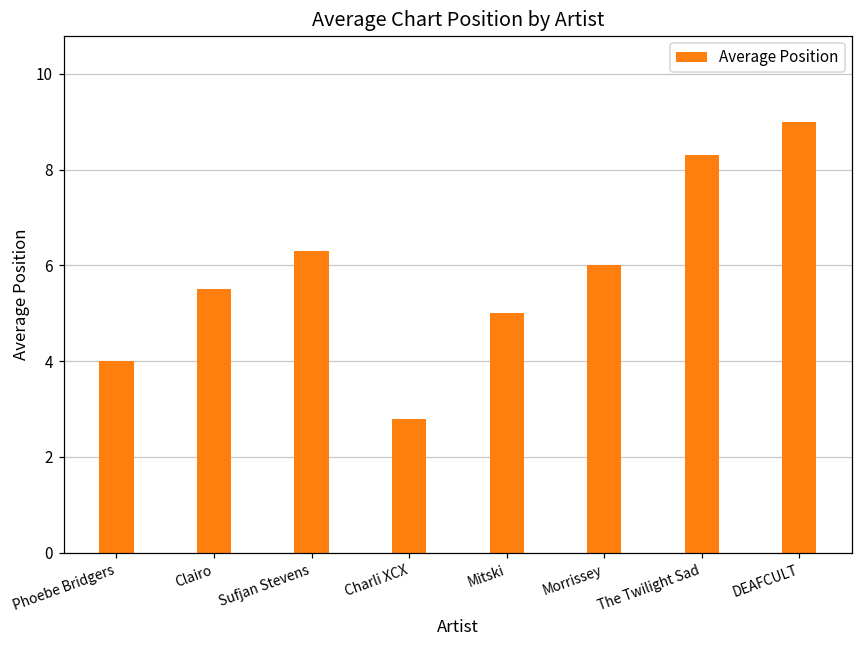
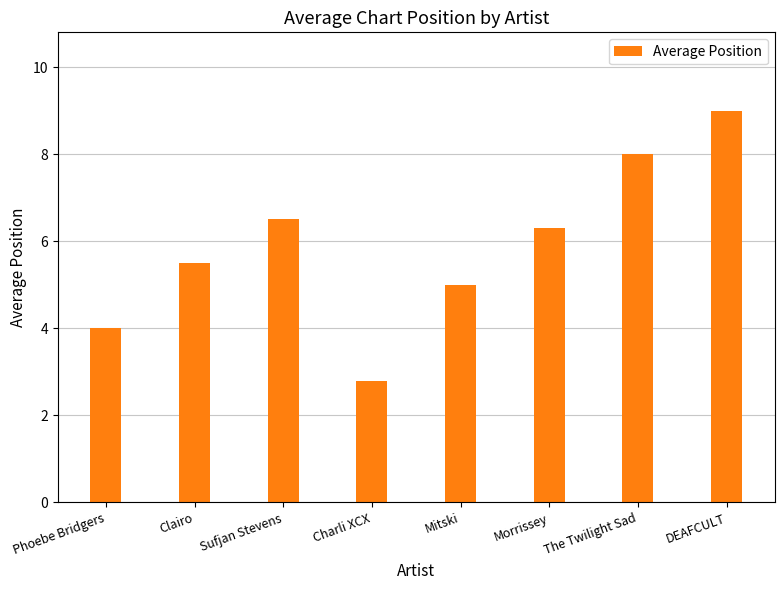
Sufjan Stevens: 6.3 -> 6.5
Morrissey: 6.0 -> 6.3
The Twilight Sad: 8.3 -> 8.0
